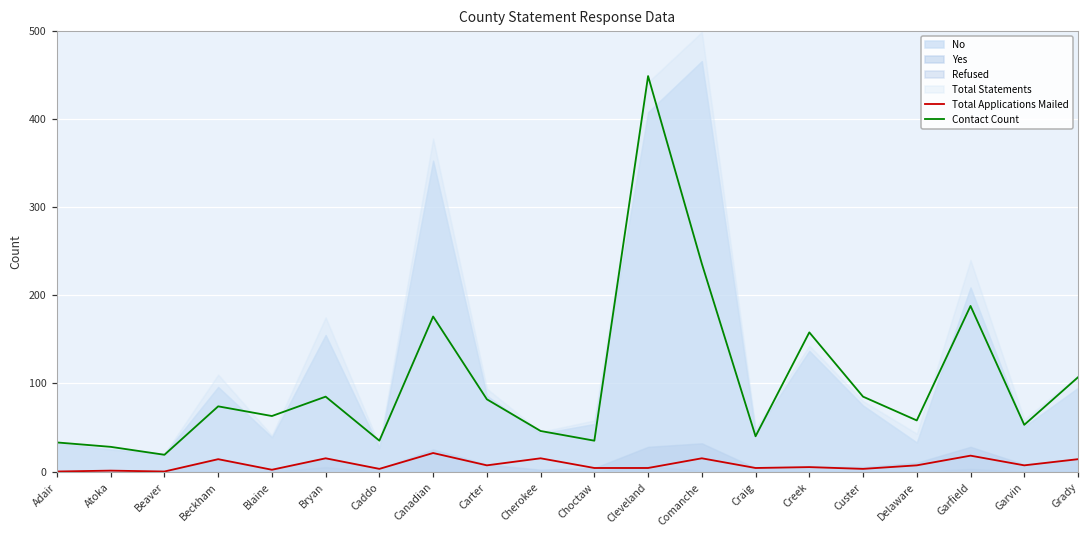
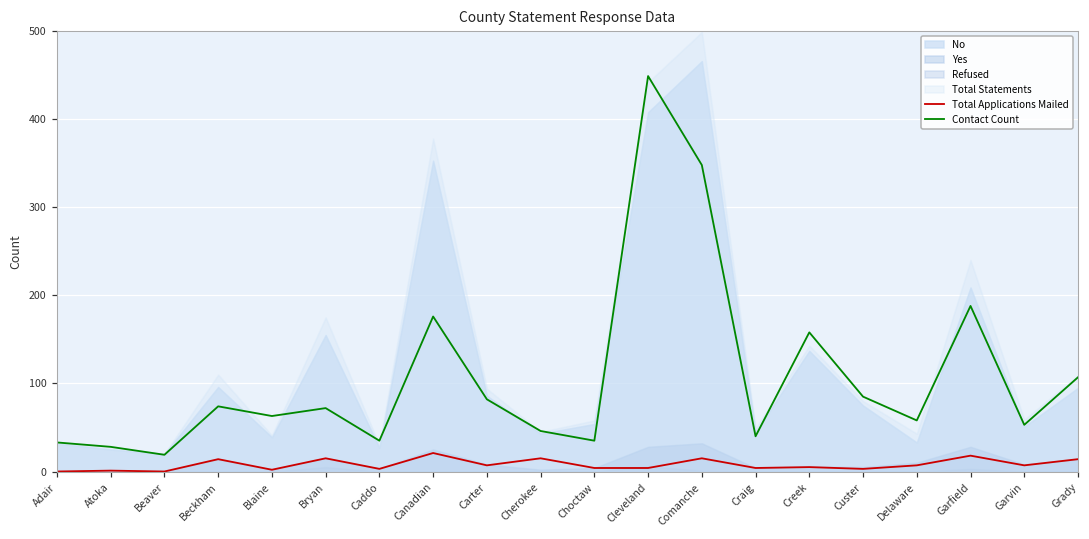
Contact Count, Bryan: 90 -> 70
Contact Count, Comanche: 240 -> 350
